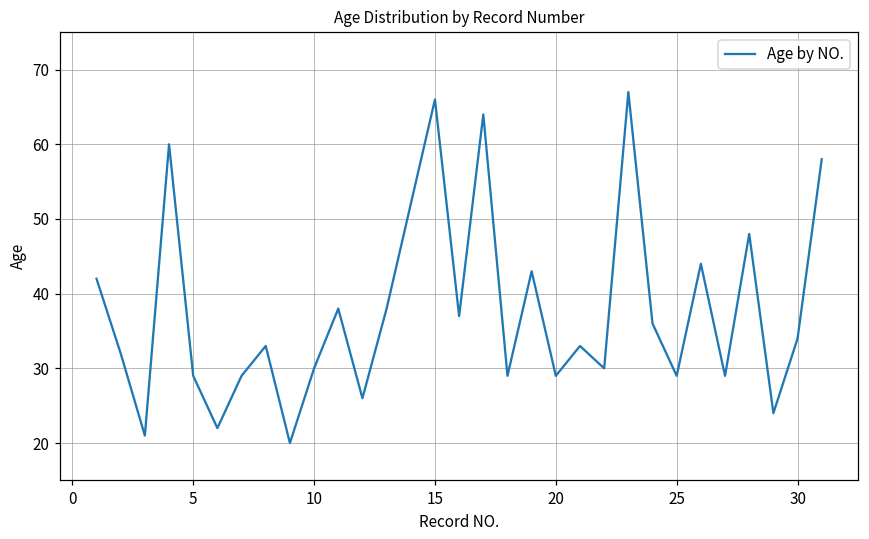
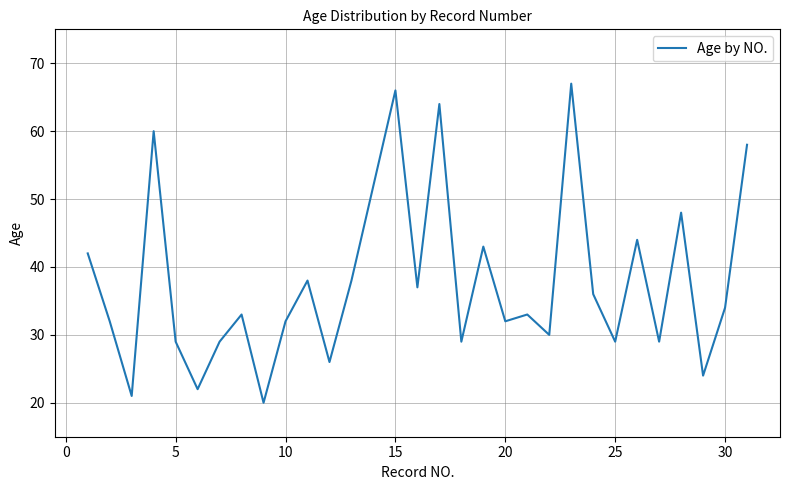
10: 30 -> 32
20: 29 -> 32
